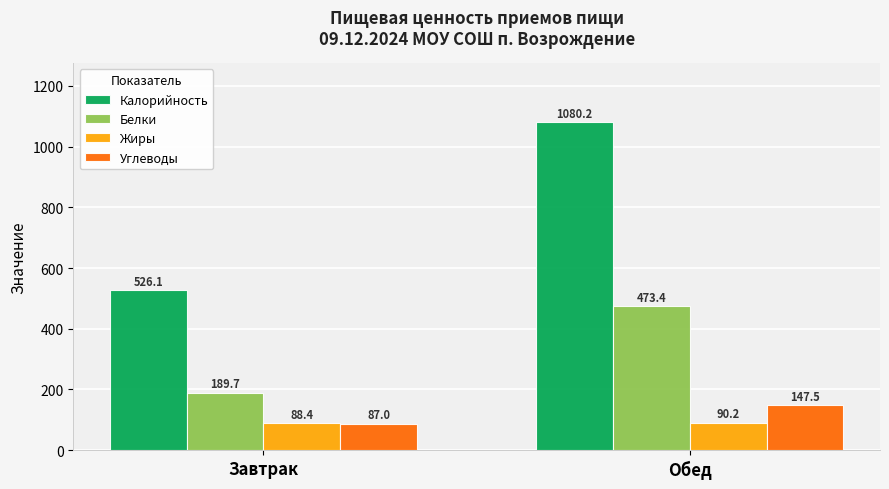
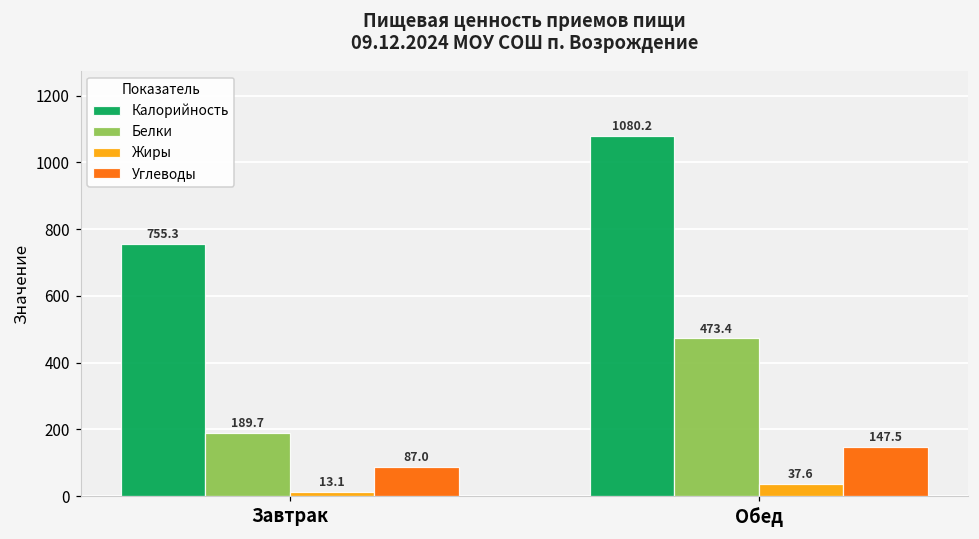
Калорийность, Завтрак: 526.1 -> 755.3
Жиры, Завтрак: 88.4 -> 13.1
Жиры, Обед: 90.2 -> 37.6
